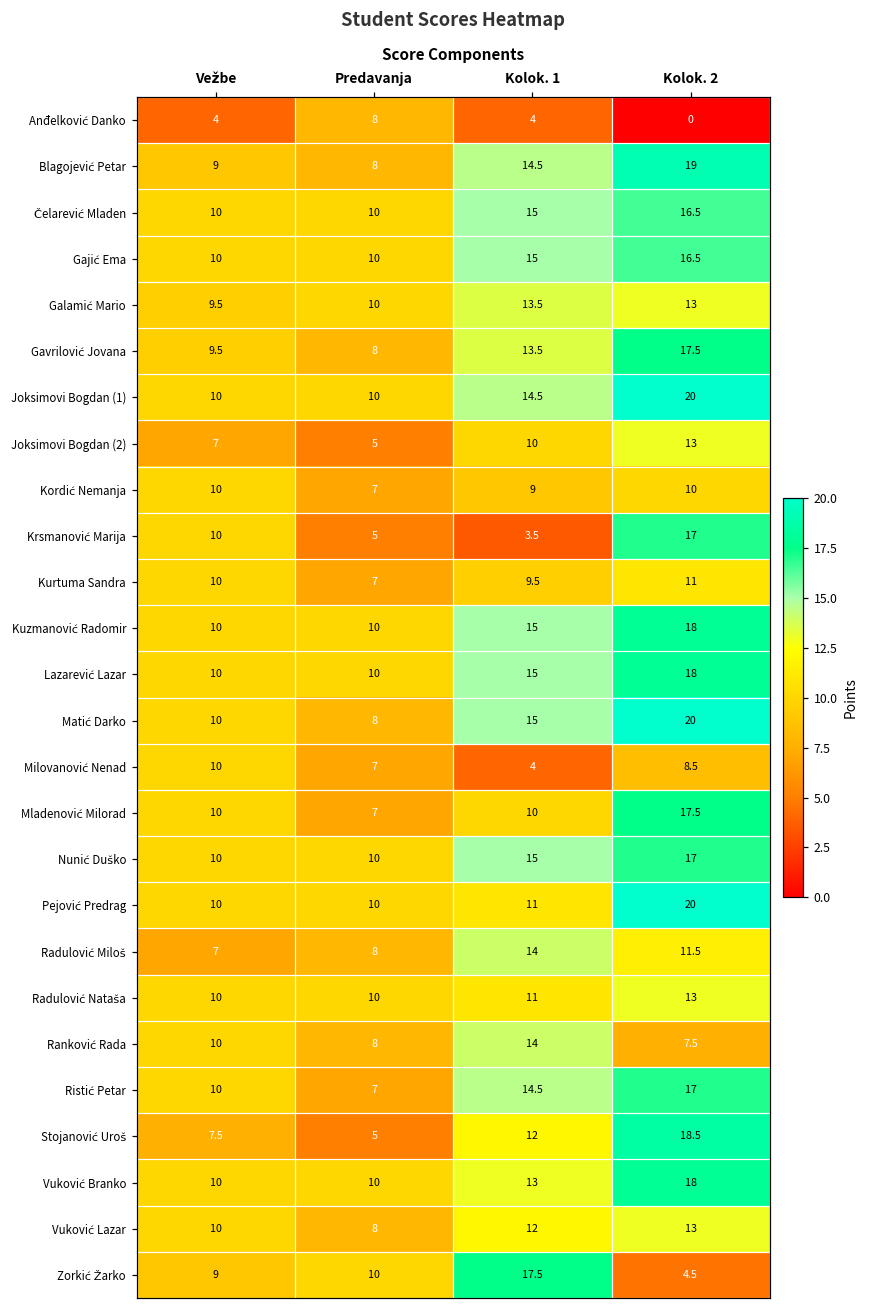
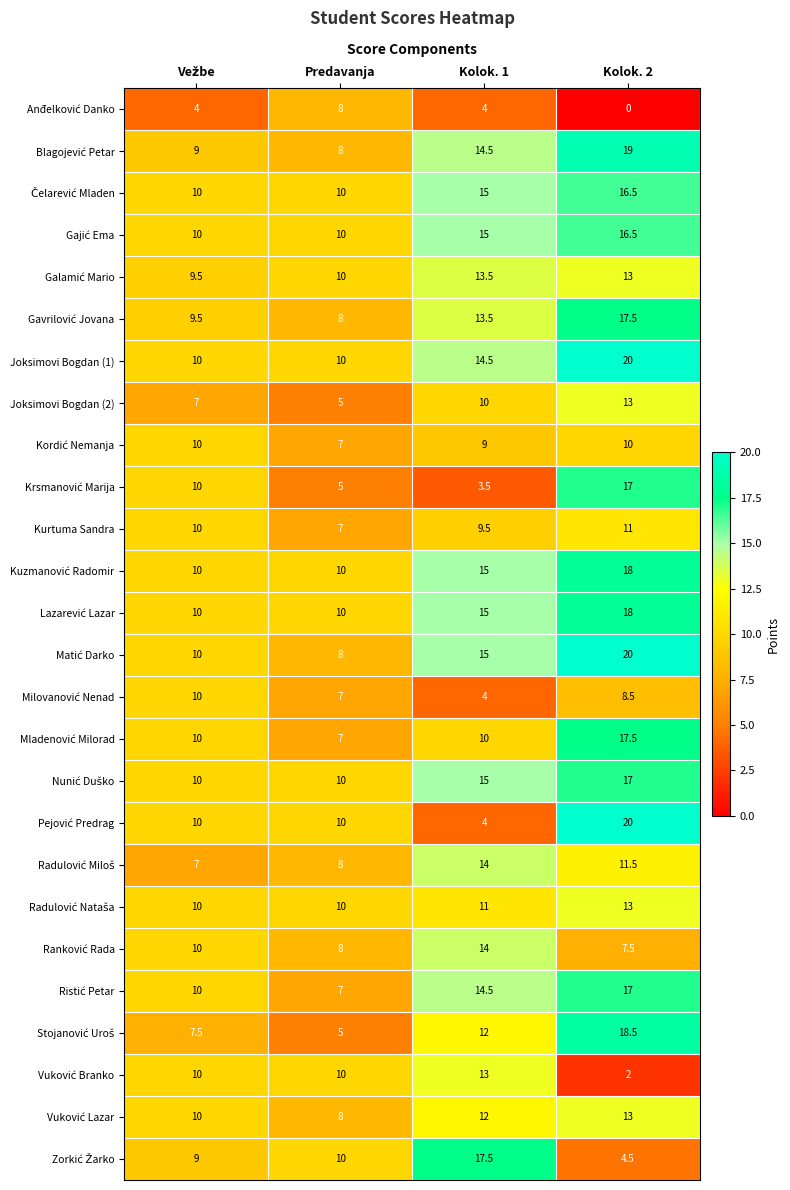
Pejović Predrag, Kolok. 1: 11 -> 4
Vuković Branko, Kolok. 2: 18 -> 2
